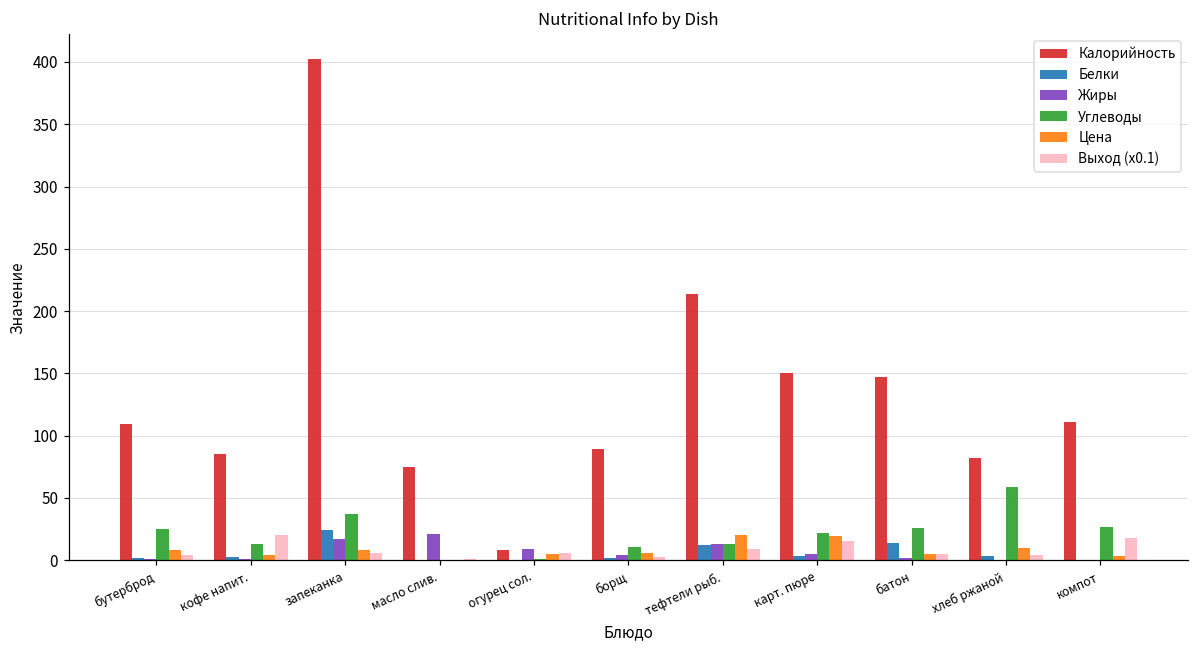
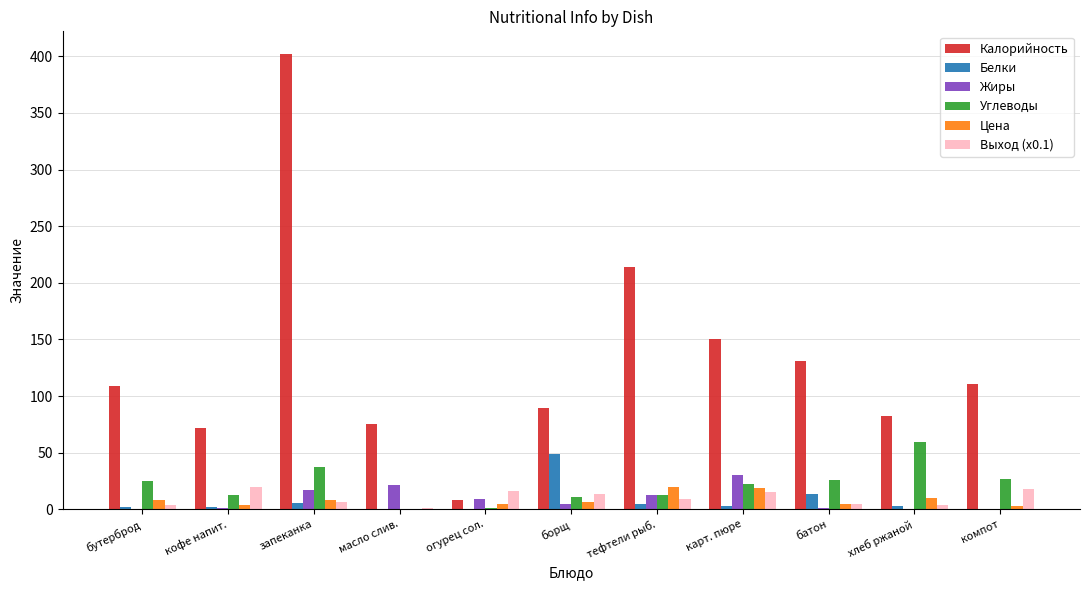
Калорийность, кофе напит.: 85 -> 71
Белки, запеканка: 24 -> 6
Выход (x0.1), огурец сол.: 6 -> 16
Белки, борщ: 2 -> 48
Выход (x0.1), борщ: 3 -> 14
Белки, тефтели рыб.: 12 -> 5
Жиры, карт. пюре: 5 -> 30
Калорийность, батон: 147 -> 131
